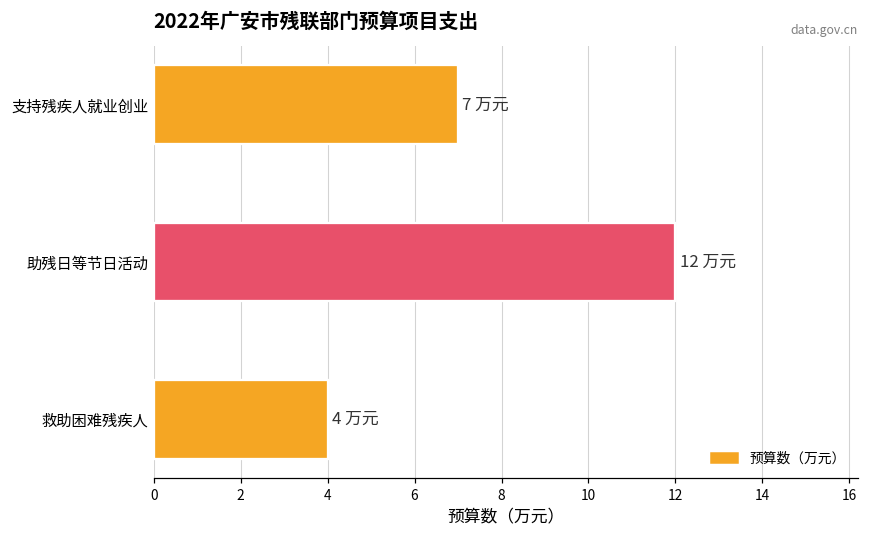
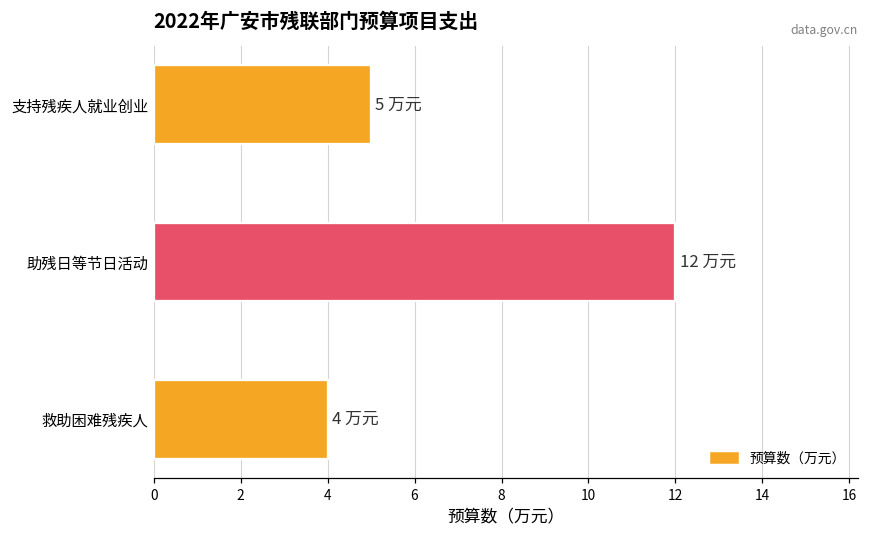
支持残疾人就业创业: 7 -> 5
